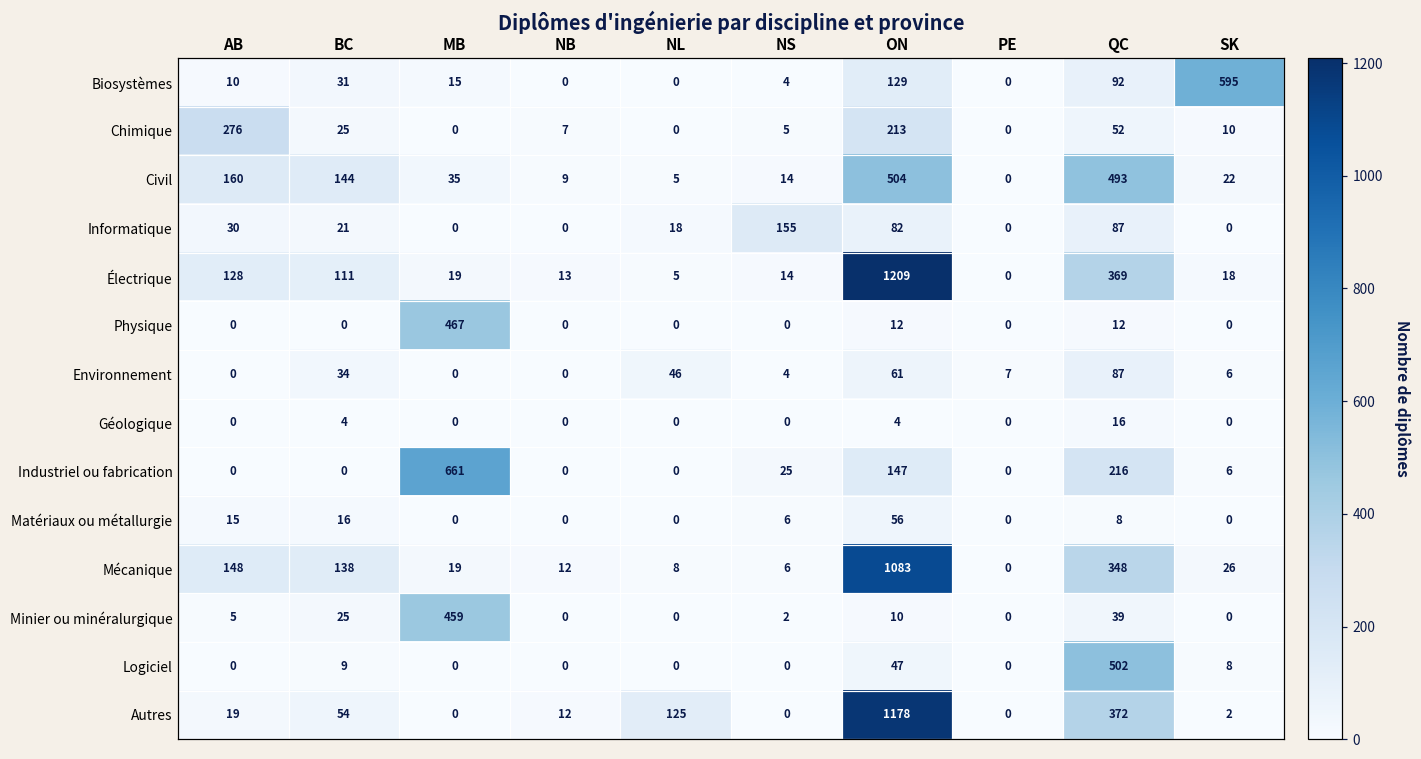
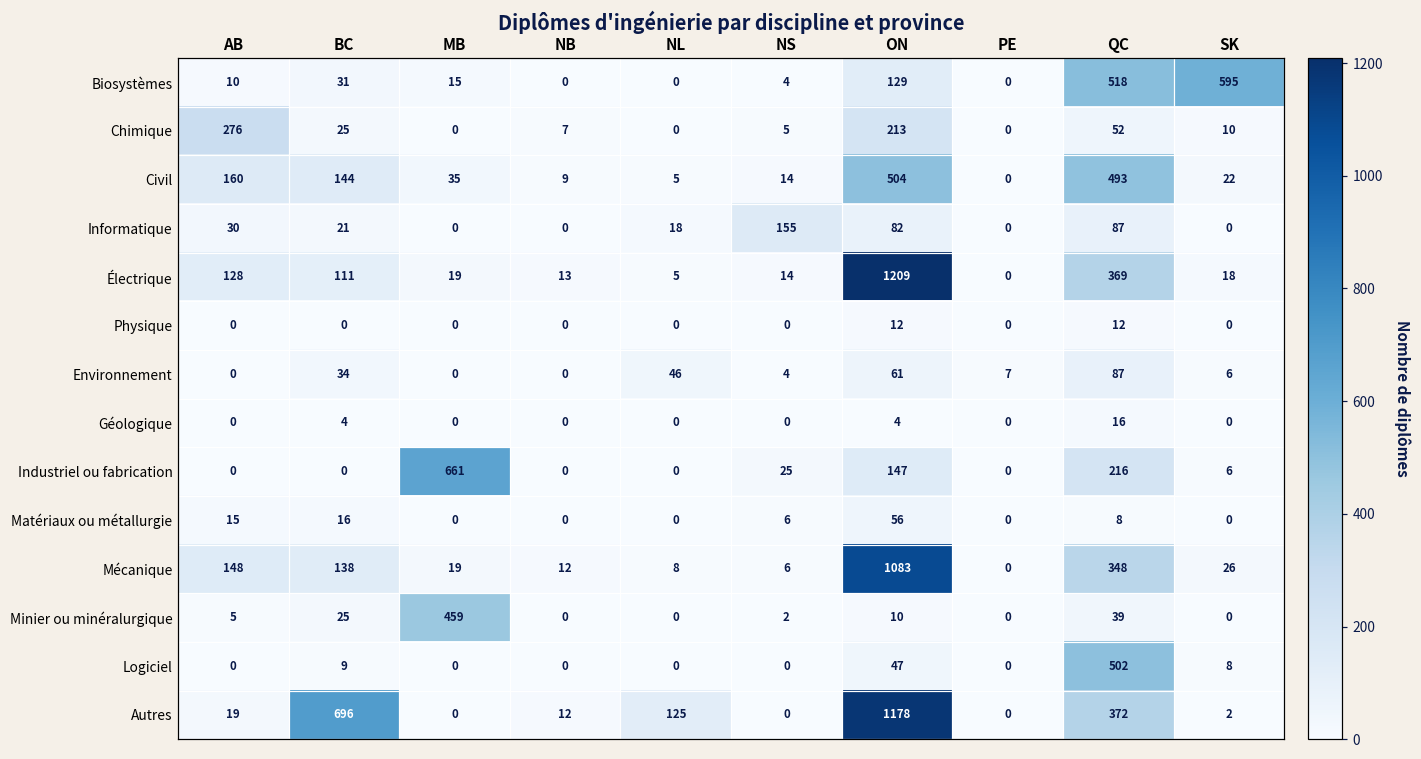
Biosystèmes, QC: 92 -> 518
Physique, MB: 467 -> 0
Autres, BC: 54 -> 696
